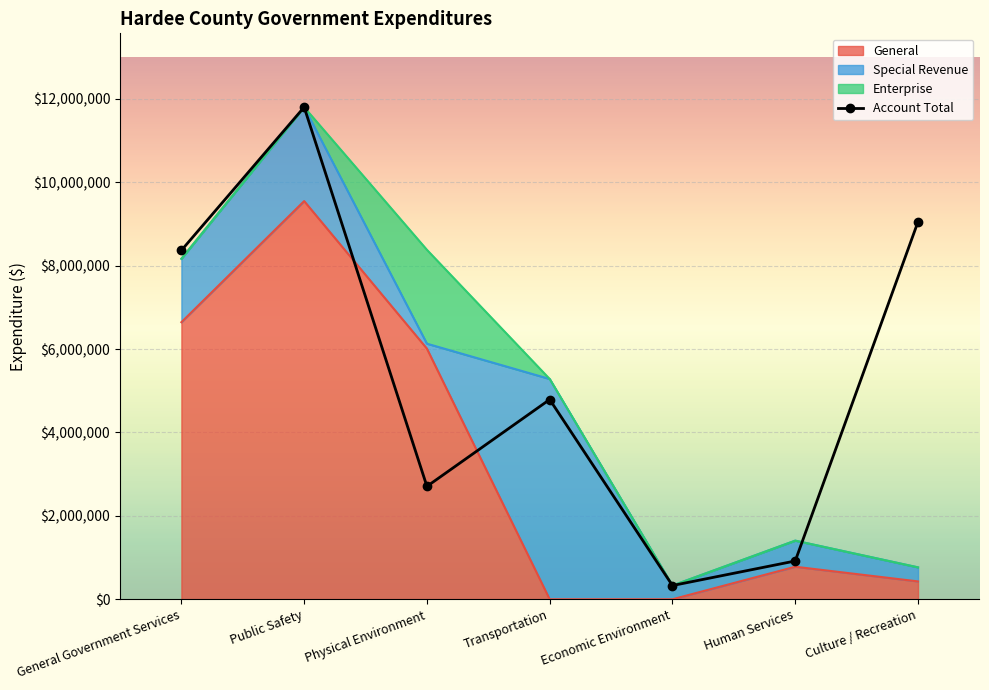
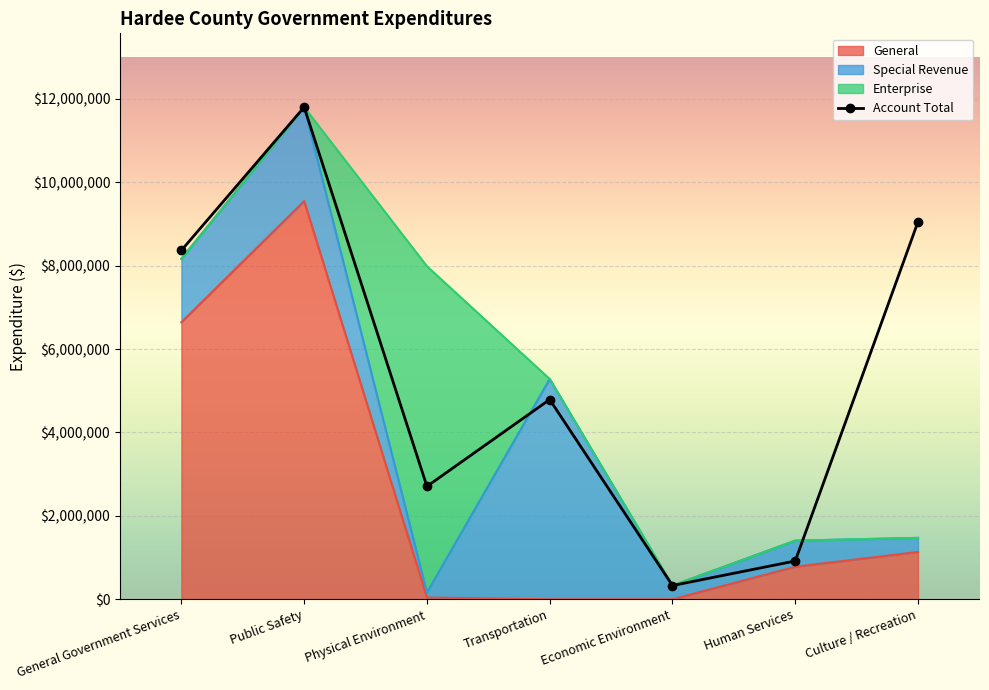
General, Physical Environment: $6,000,000 -> $0
Enterprise, Physical Environment: $2,300,000 -> $7,800,000
General, Culture / Recreation: $400,000 -> $1,100,000
